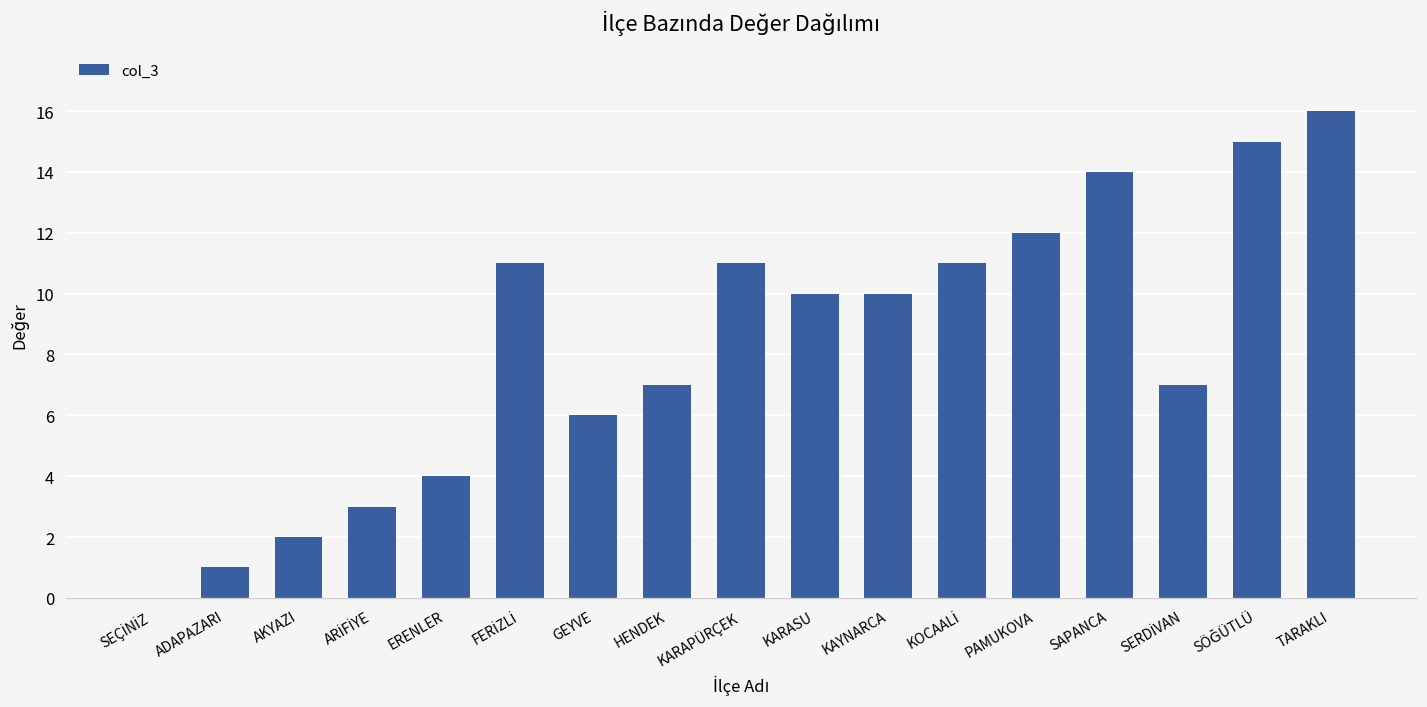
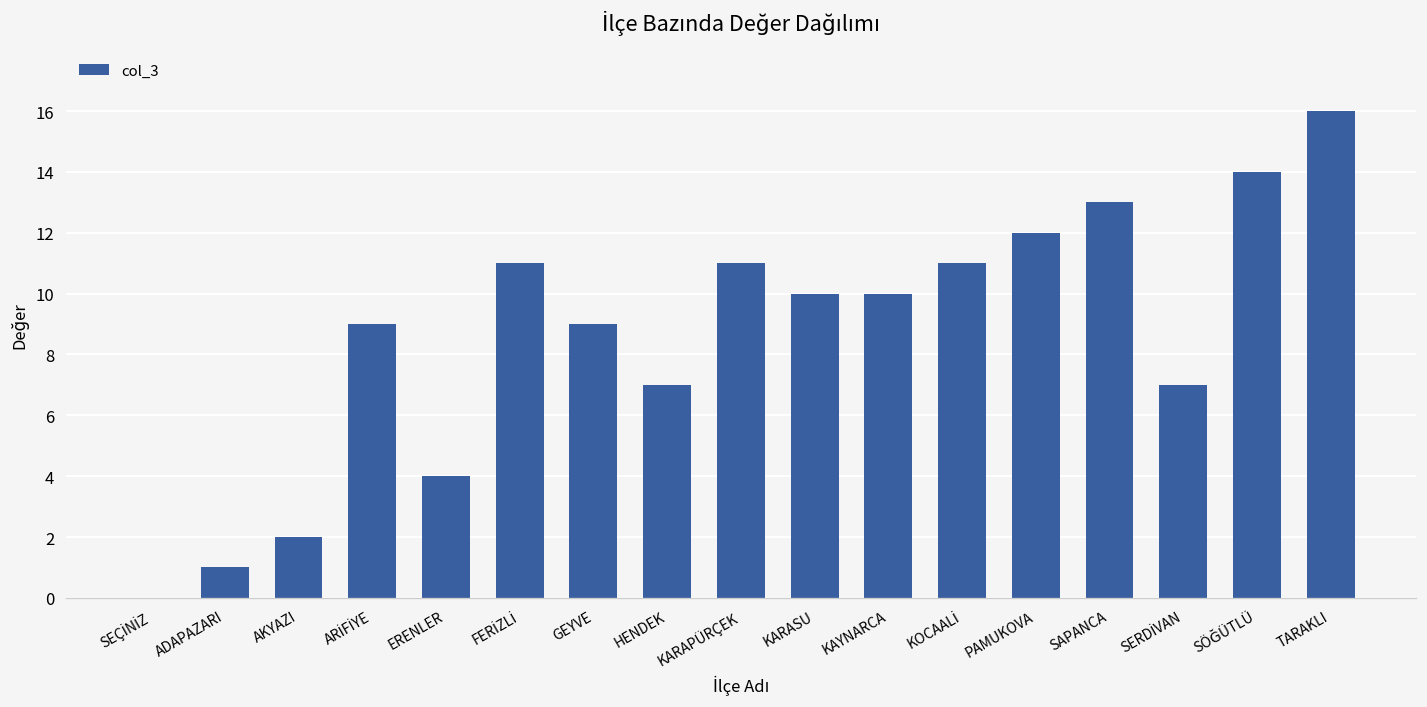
ARİFİYE: 3 -> 9
GEYVE: 6 -> 9
SAPANCA: 14 -> 13
SÖĞÜTLÜ: 15 -> 14
